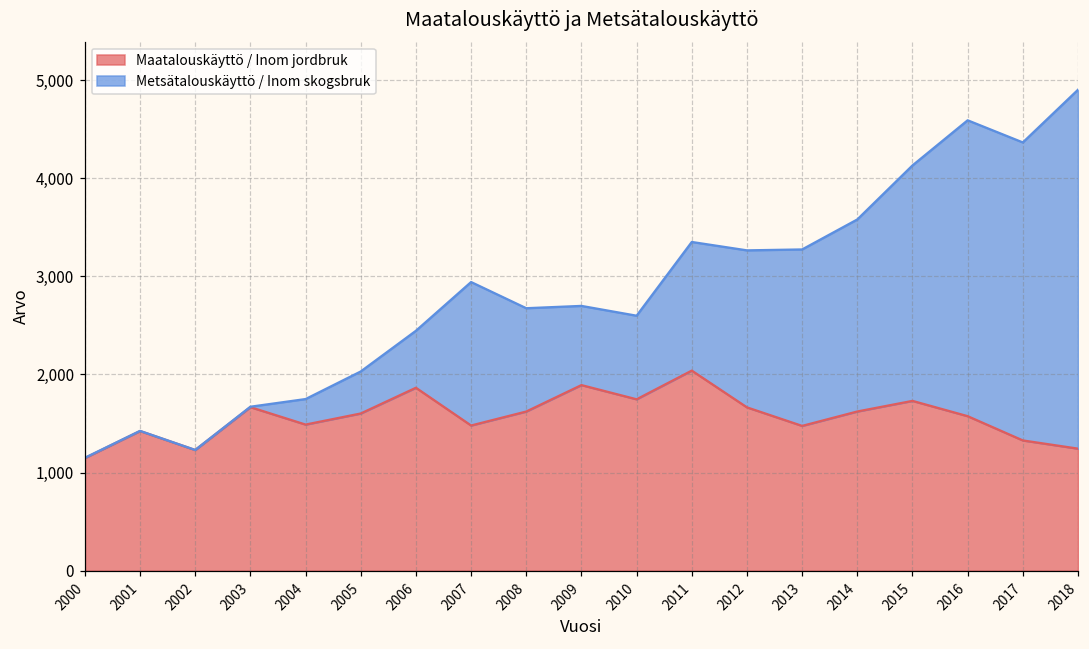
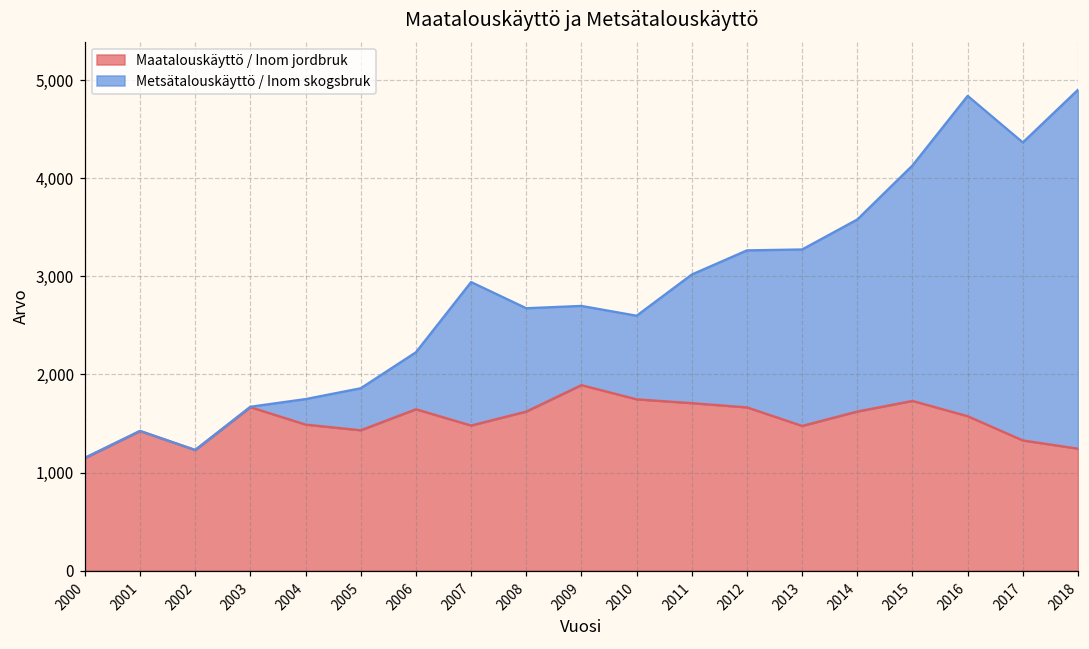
Maatalouskäyttö / Inom jordbruk, 2005: 1,600 -> 1,400
Maatalouskäyttö / Inom jordbruk, 2006: 1,900 -> 1,600
Maatalouskäyttö / Inom jordbruk, 2011: 2,000 -> 1,700
Metsätalouskäyttö / Inom skogsbruk, 2016: 3,000 -> 3,300
